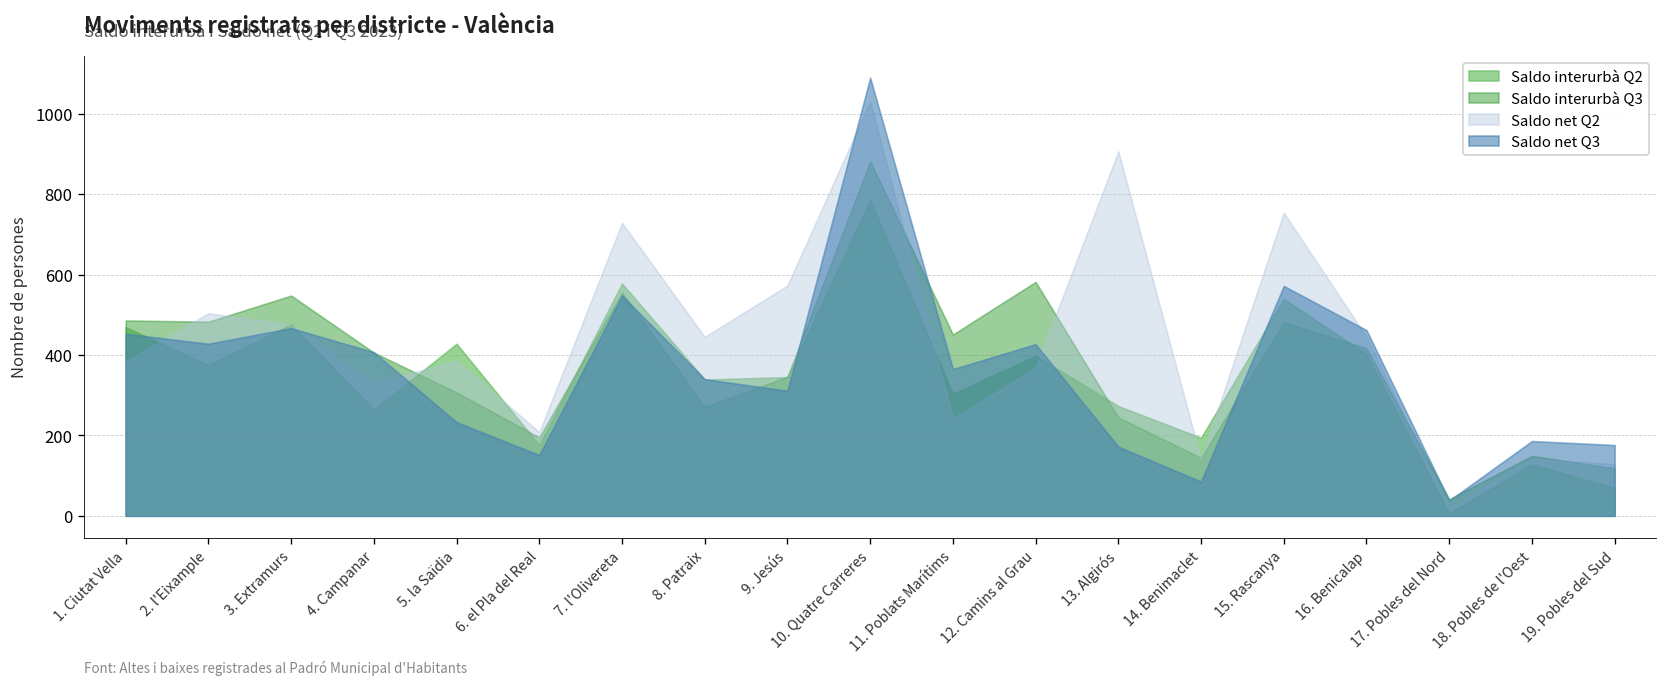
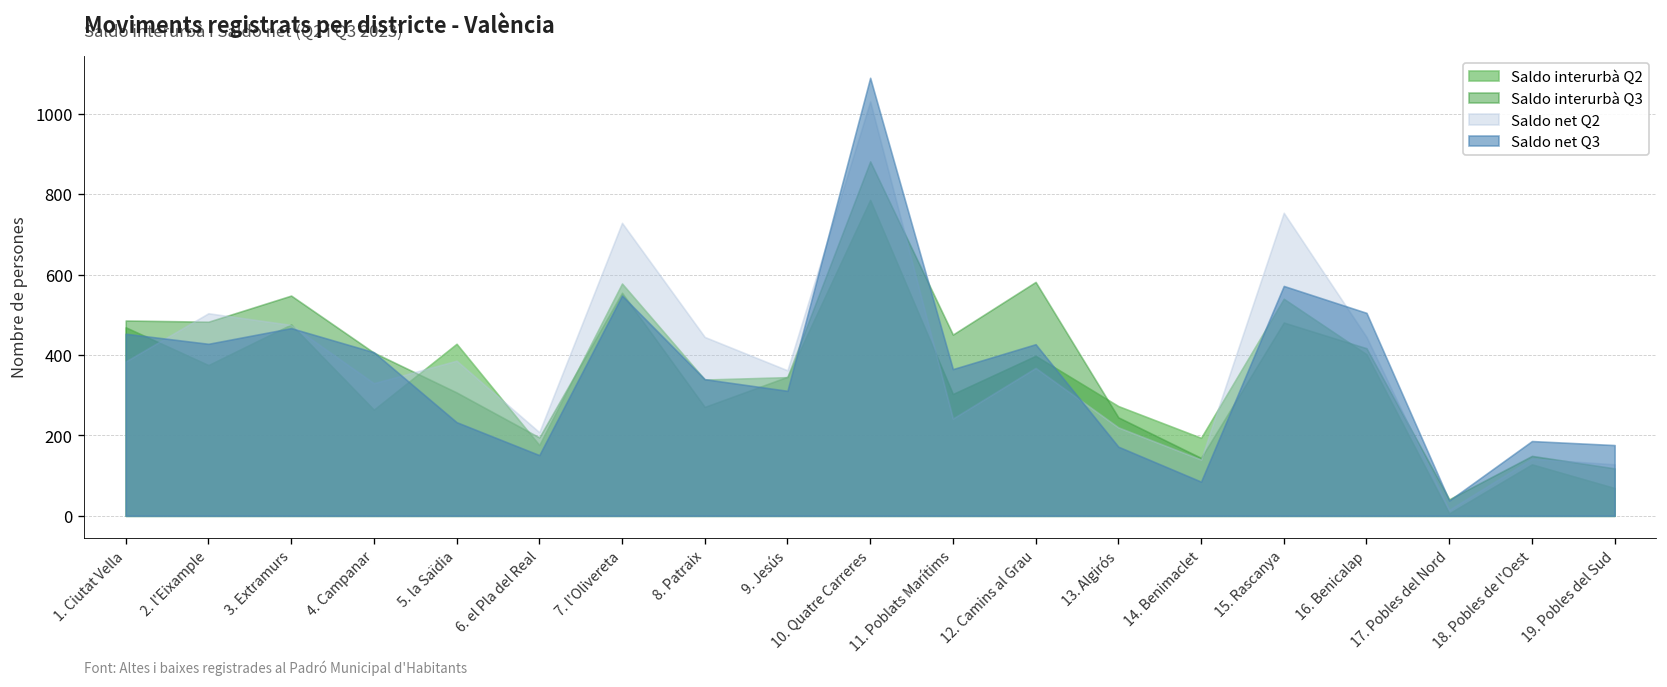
Saldo net Q2, 9. Jesús: 570 -> 360
Saldo net Q2, 13. Algirós: 910 -> 220
Saldo net Q3, 16. Benicalap: 460 -> 510
